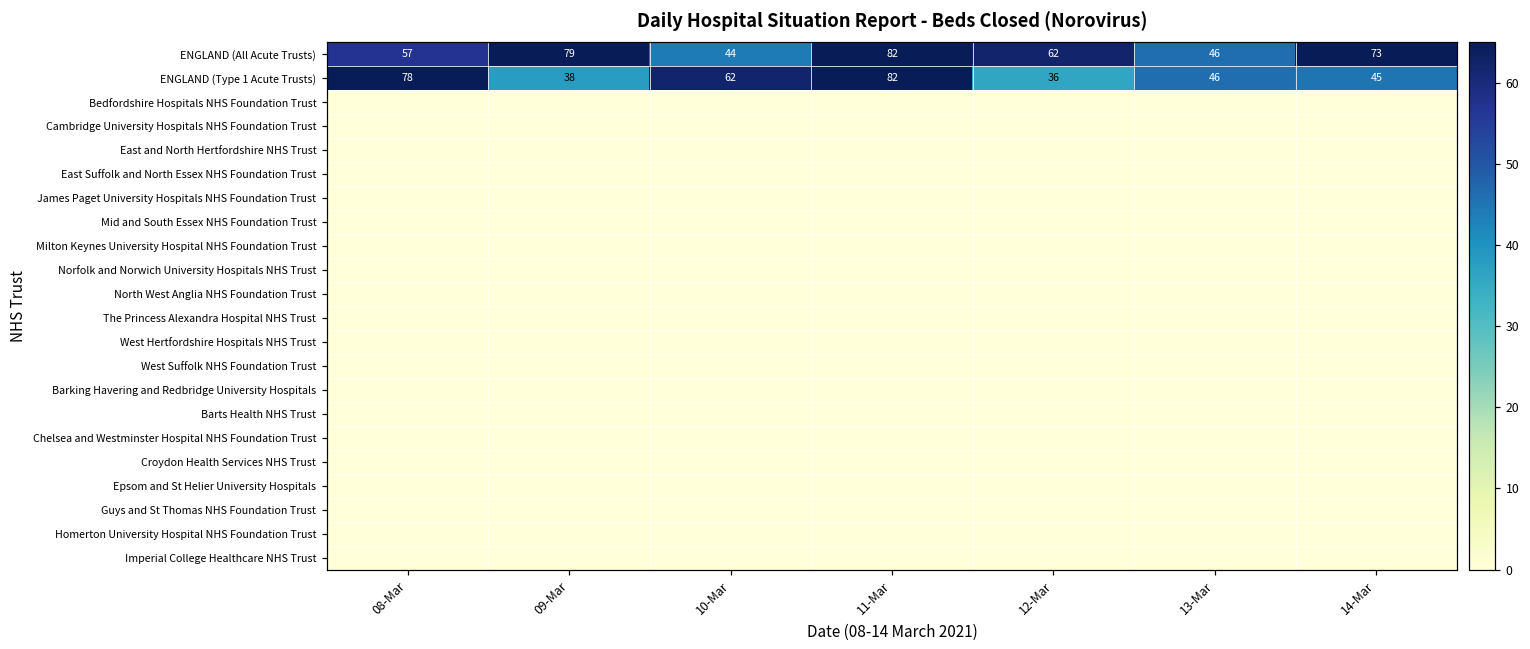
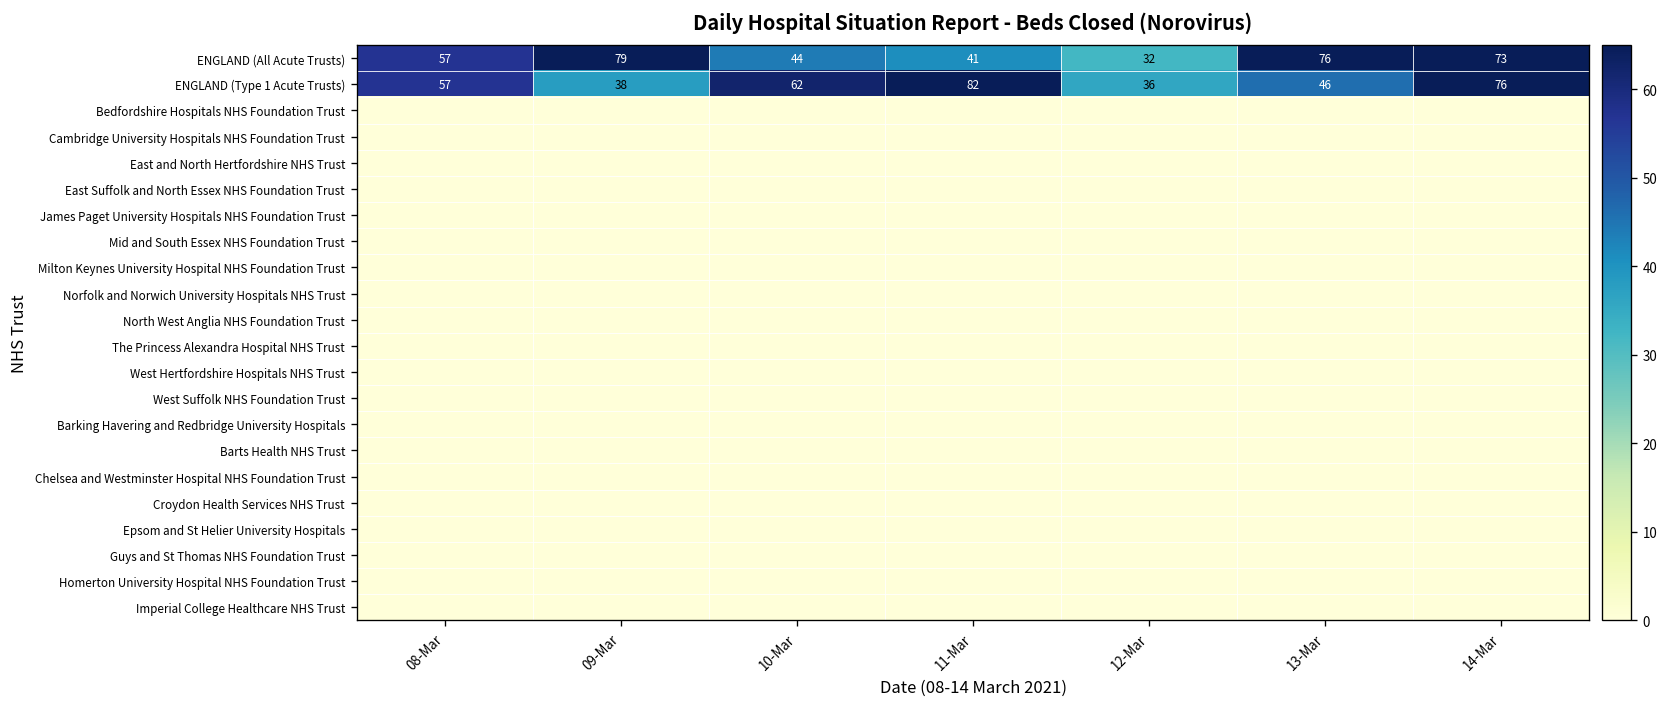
ENGLAND (All Acute Trusts), 11-Mar: 82 -> 41
ENGLAND (All Acute Trusts), 12-Mar: 62 -> 32
ENGLAND (All Acute Trusts), 13-Mar: 46 -> 76
ENGLAND (Type 1 Acute Trusts), 08-Mar: 78 -> 57
ENGLAND (Type 1 Acute Trusts), 14-Mar: 45 -> 76
